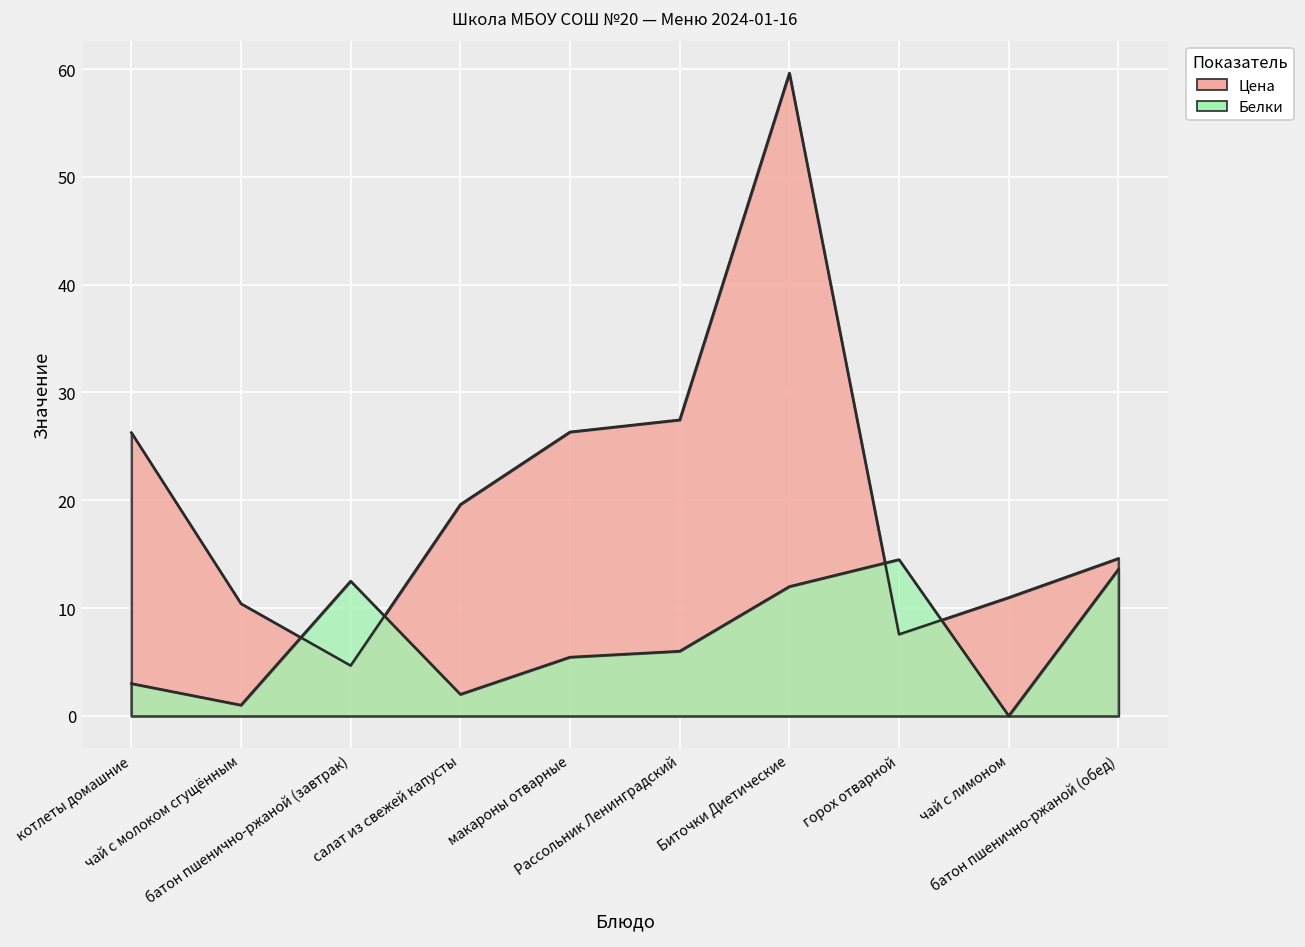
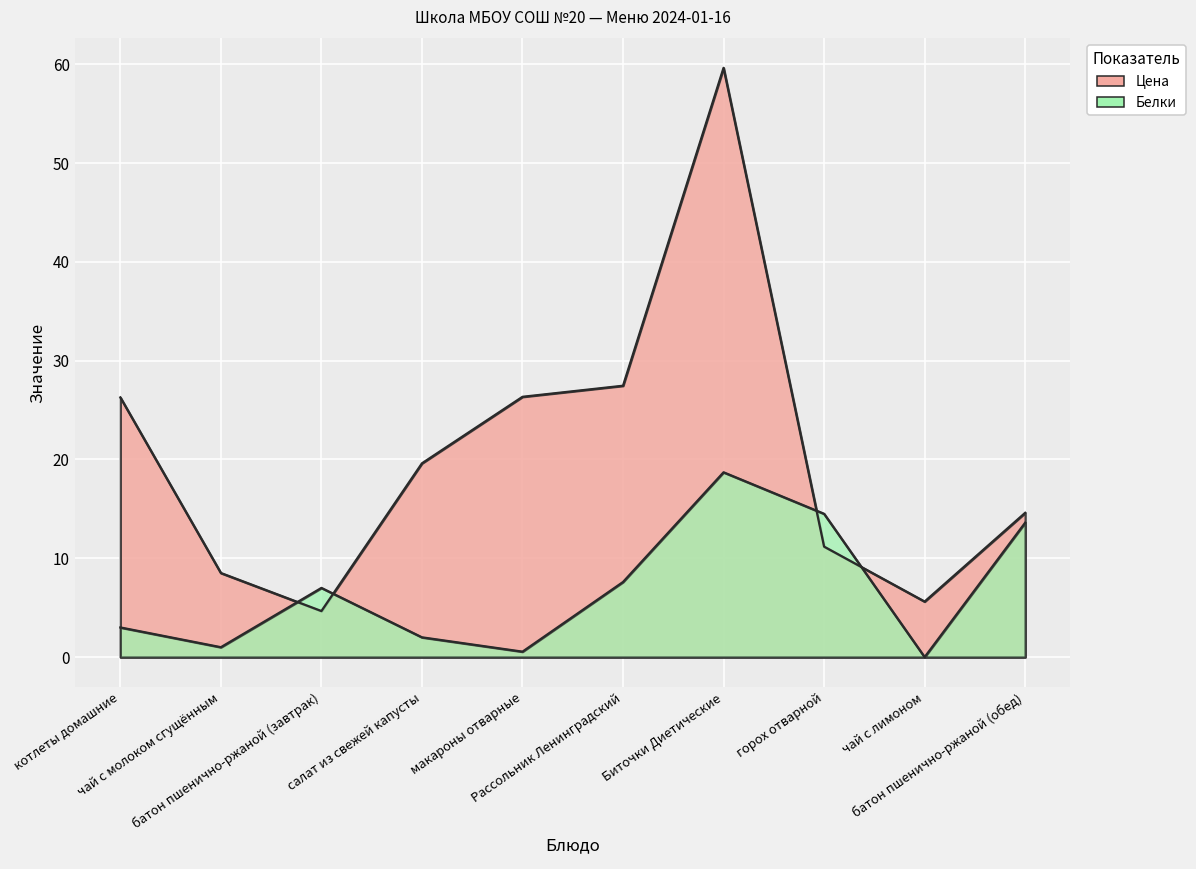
Цена, чай с молоком сгущённым: 10 -> 9
Белки, батон пшенично-ржаной (завтрак): 13 -> 7
Белки, макароны отварные: 5 -> 1
Белки, Рассольник Ленинградский: 6 -> 8
Белки, Биточки Диетические: 12 -> 19
Цена, горох отварной: 8 -> 11
Цена, чай с лимоном: 11 -> 6
